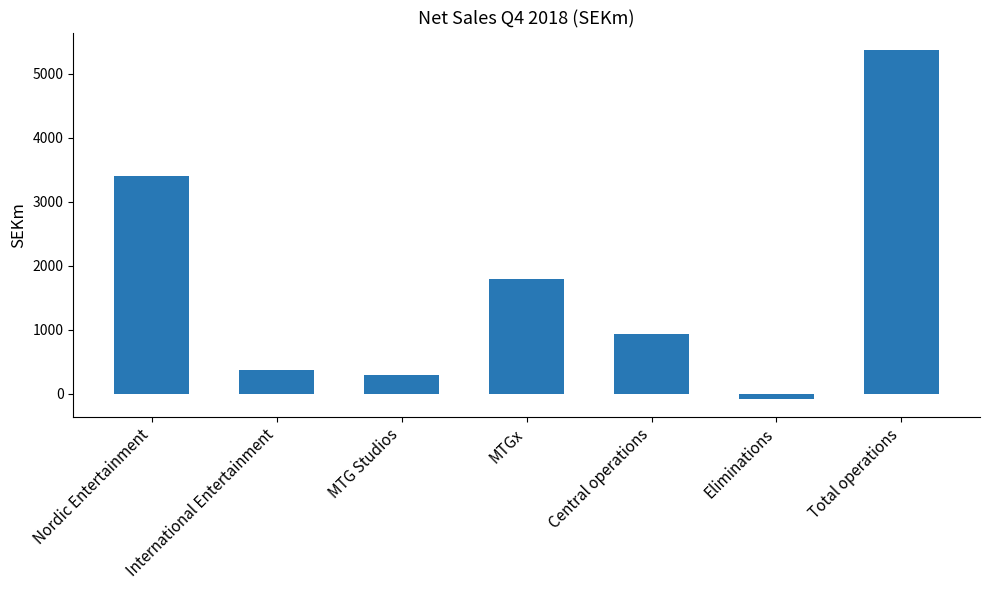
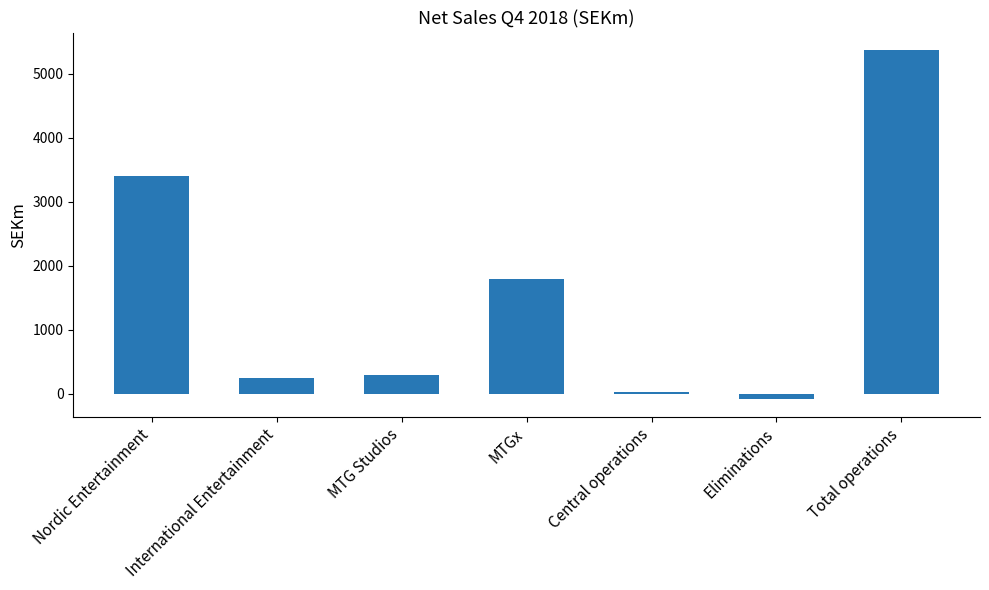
International Entertainment: 400 -> 200
Central operations: 900 -> 0
